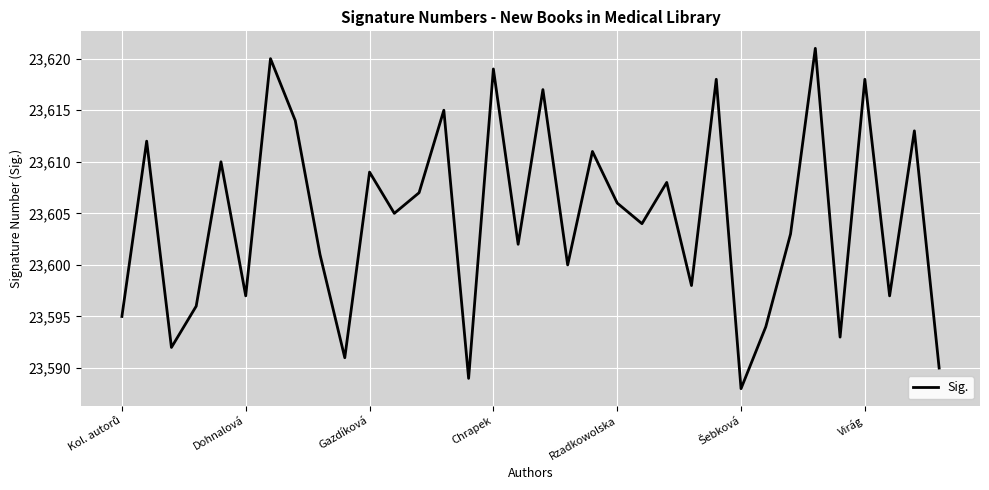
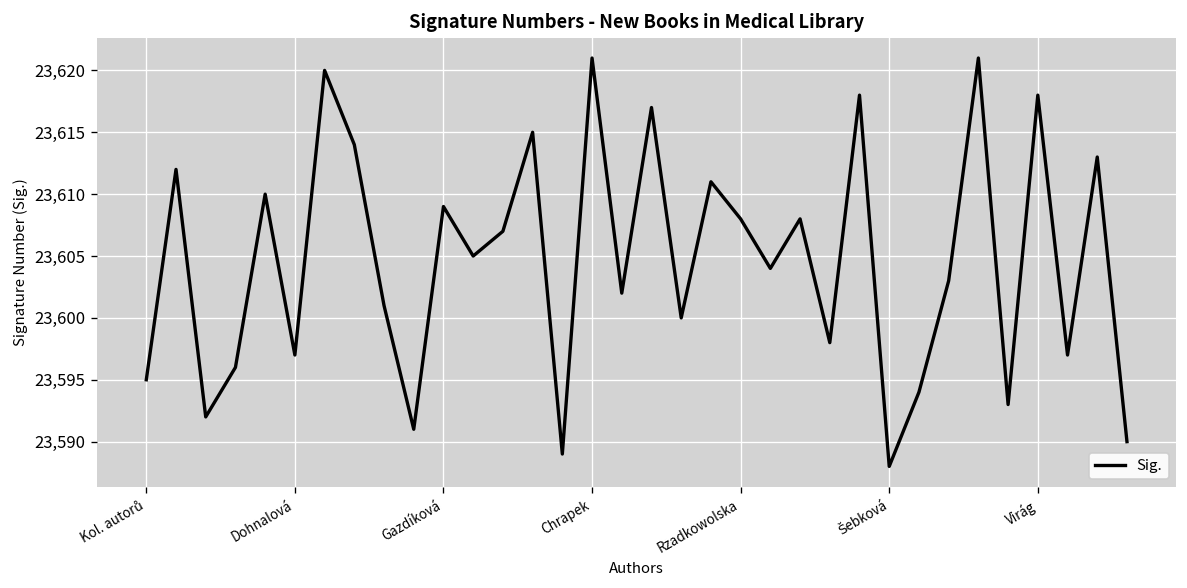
Chrapek: 23,619 -> 23,621
Rzadkowolska: 23,606 -> 23,608
